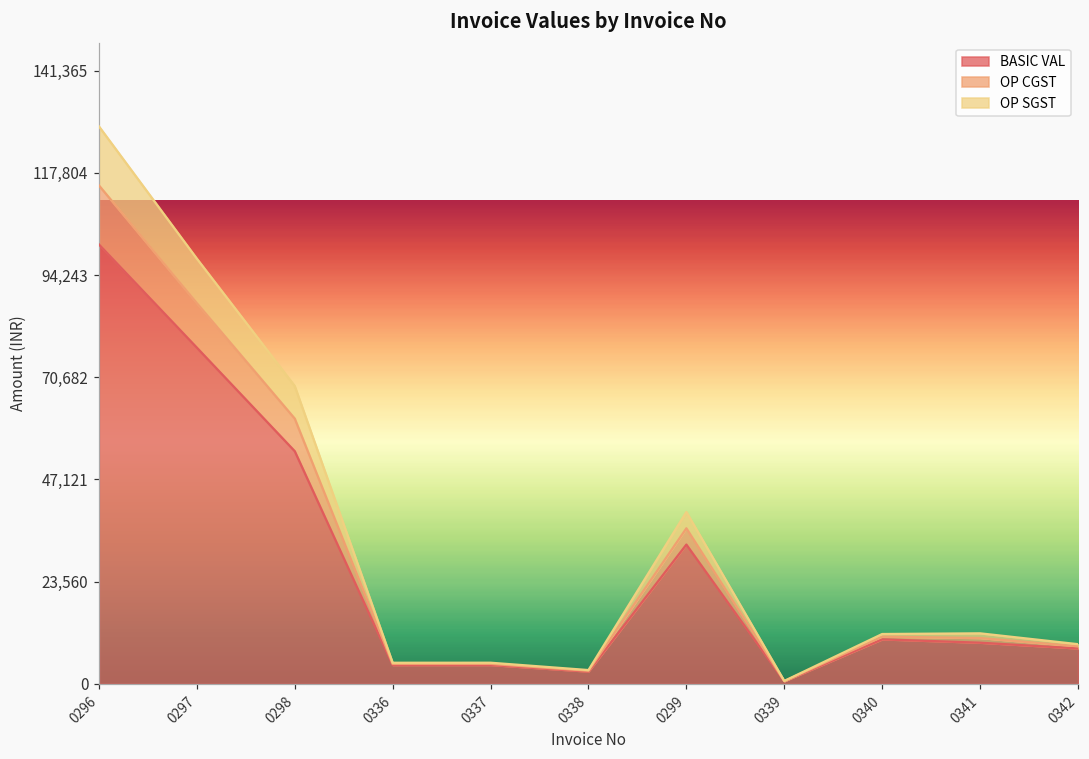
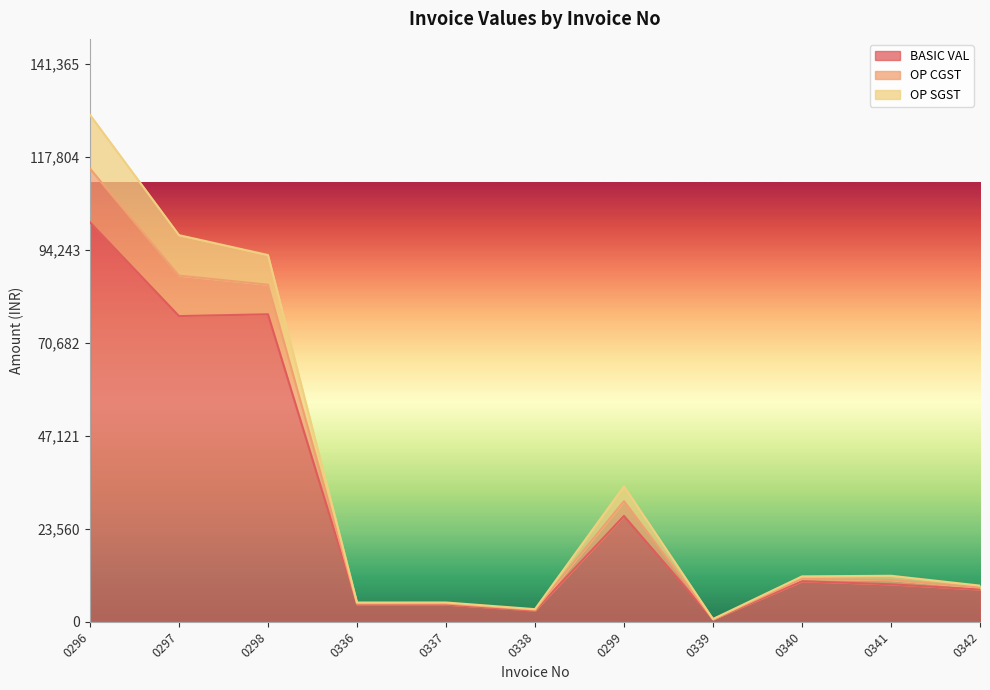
BASIC VAL, 0298: 54,000 -> 78,000
BASIC VAL, 0299: 32,000 -> 27,000
